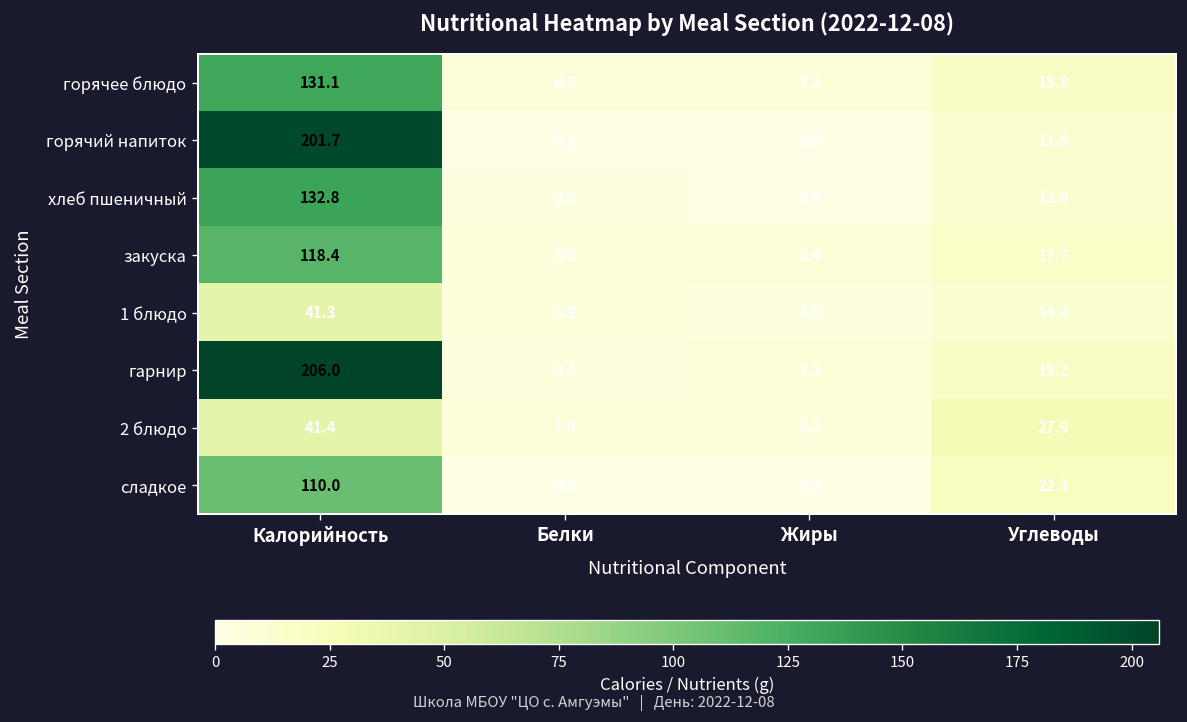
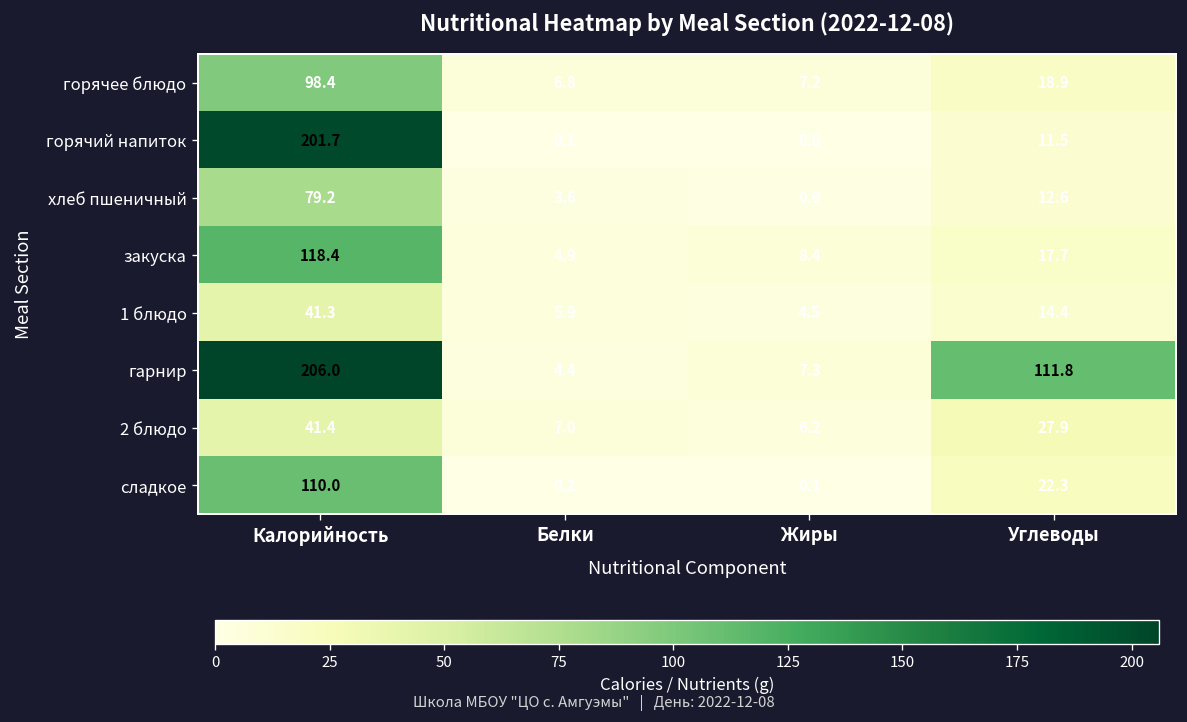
горячее блюдо, Калорийность: 131.1 -> 98.4
хлеб пшеничный, Калорийность: 132.8 -> 79.2
гарнир, Углеводы: 19.2 -> 111.8
